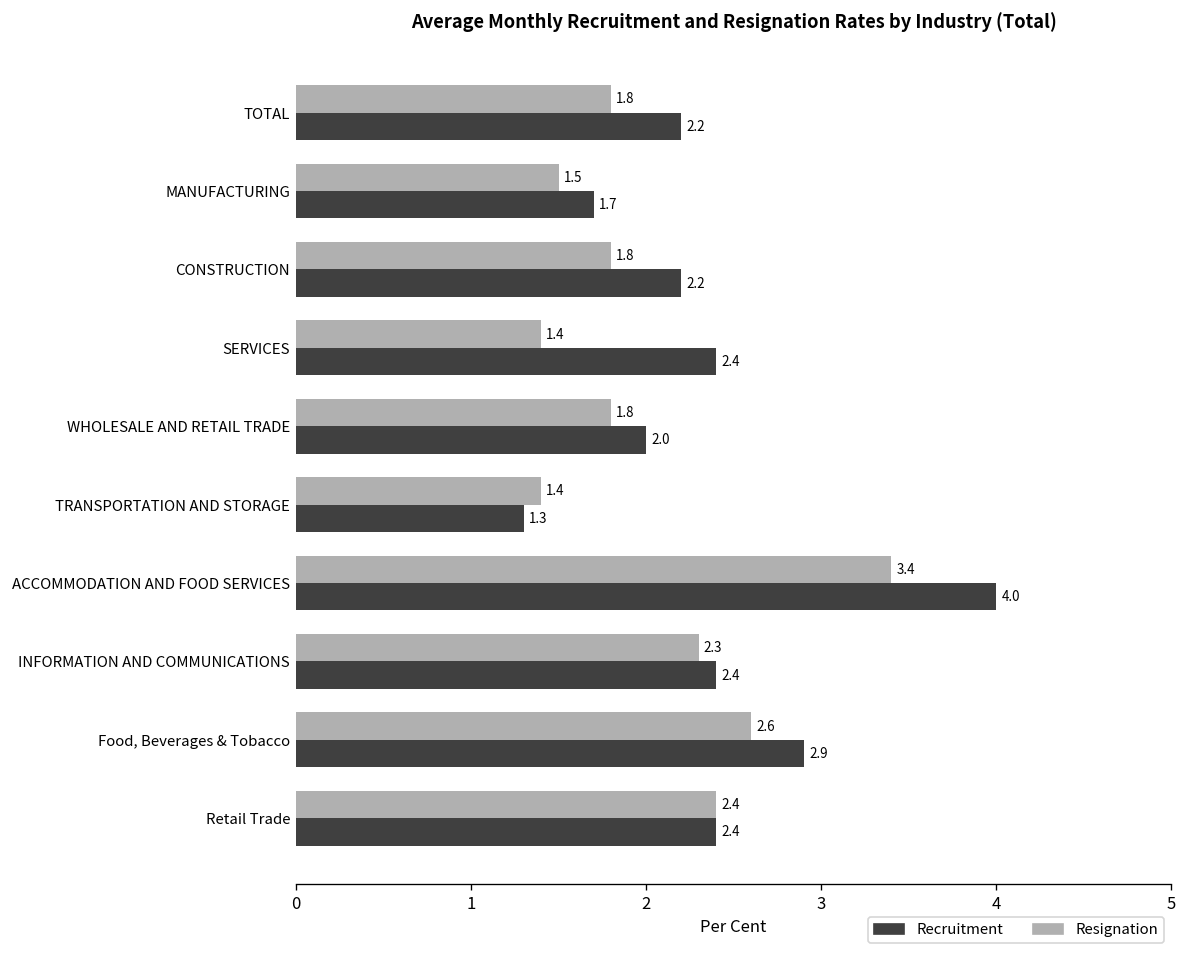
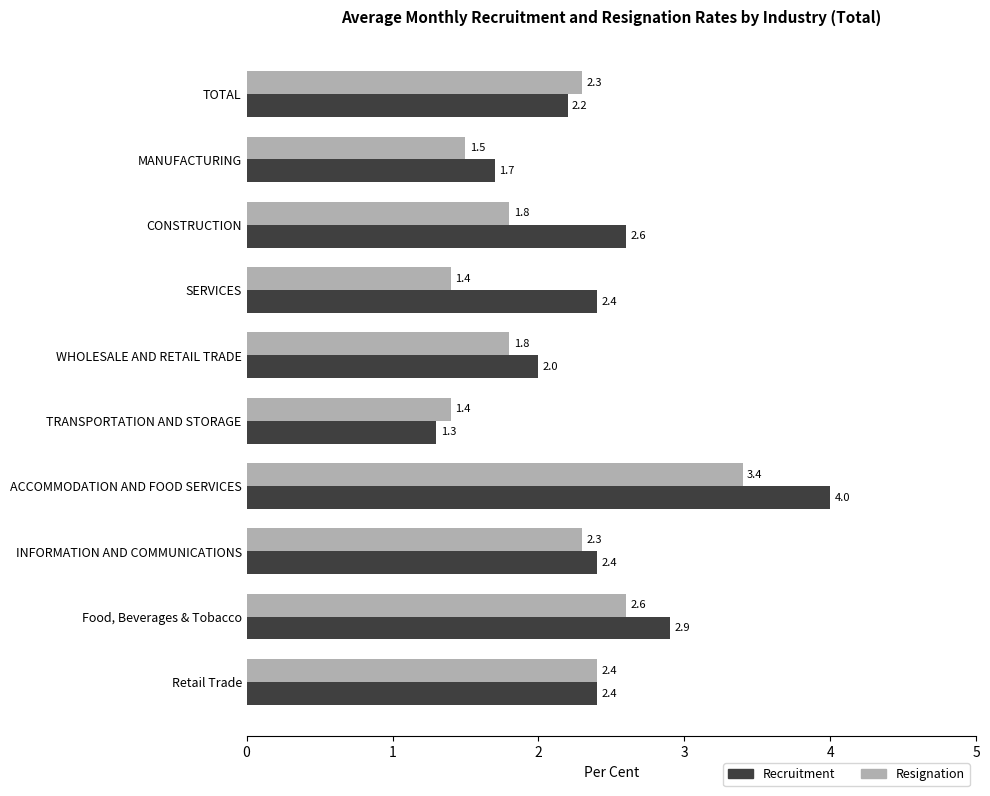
Resignation, TOTAL: 1.8 -> 2.3
Recruitment, CONSTRUCTION: 2.2 -> 2.6
